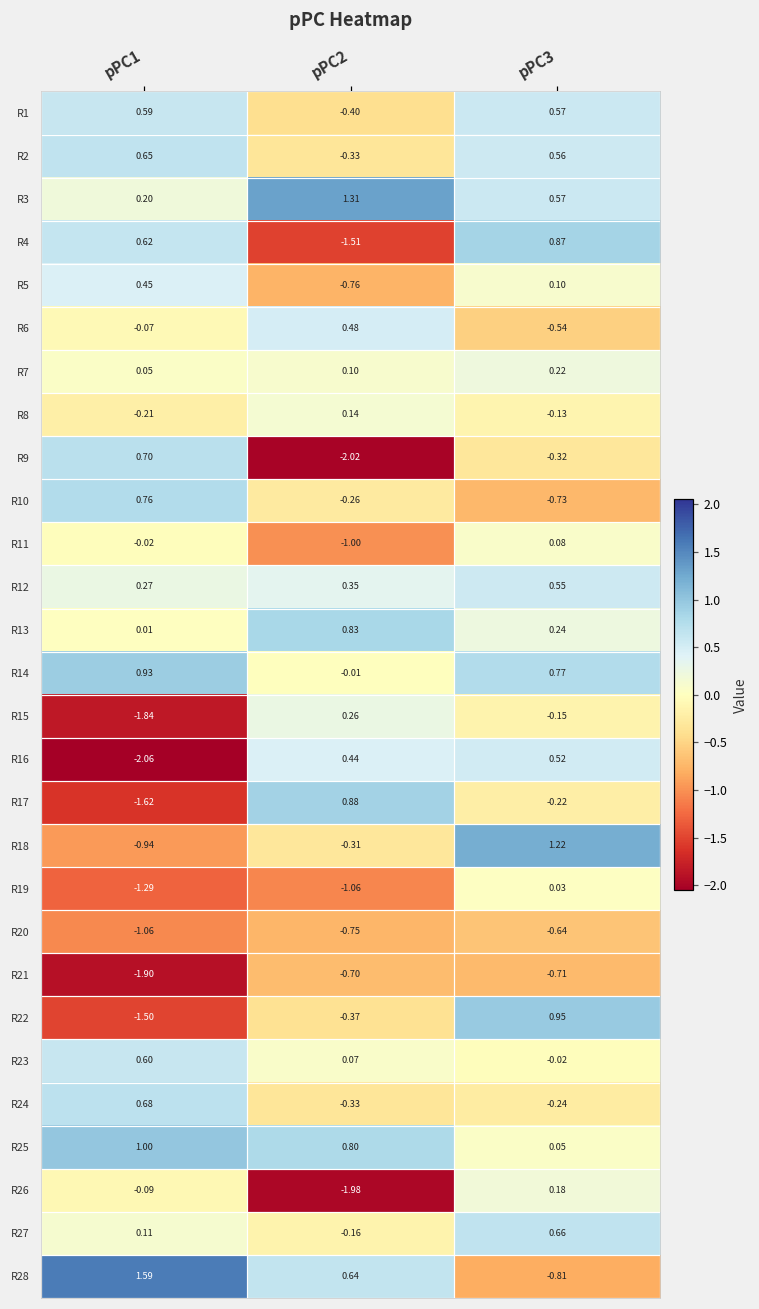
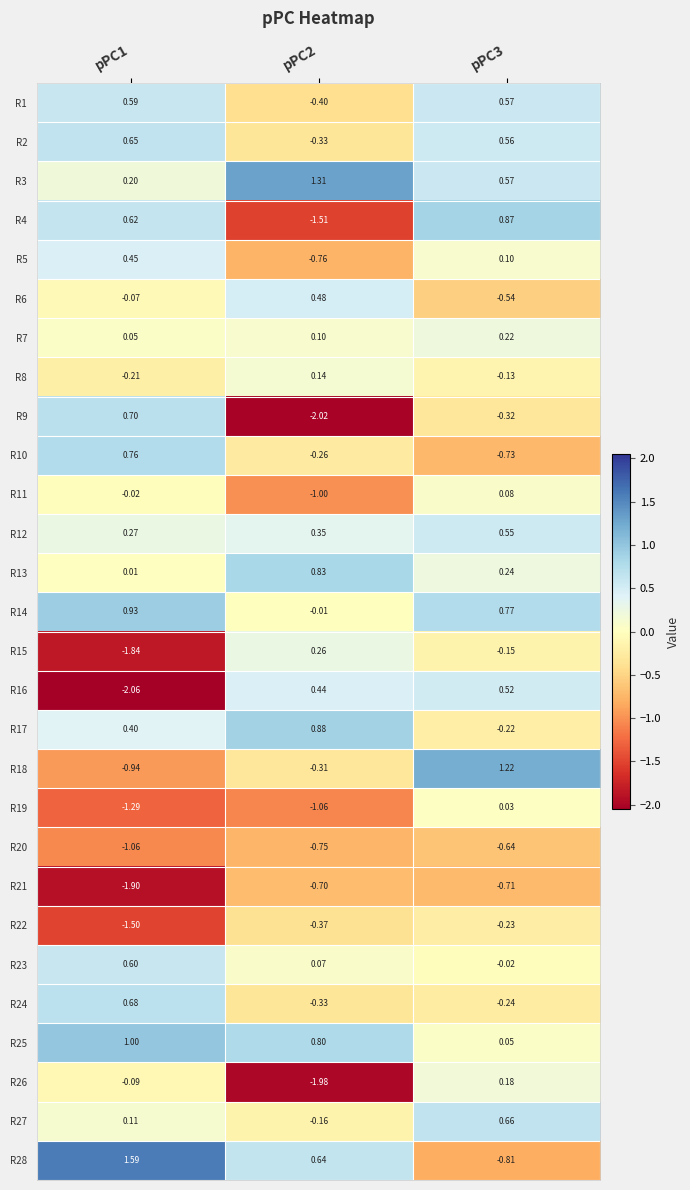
R17, pPC1: -1.62 -> 0.40
R22, pPC3: 0.95 -> -0.23
